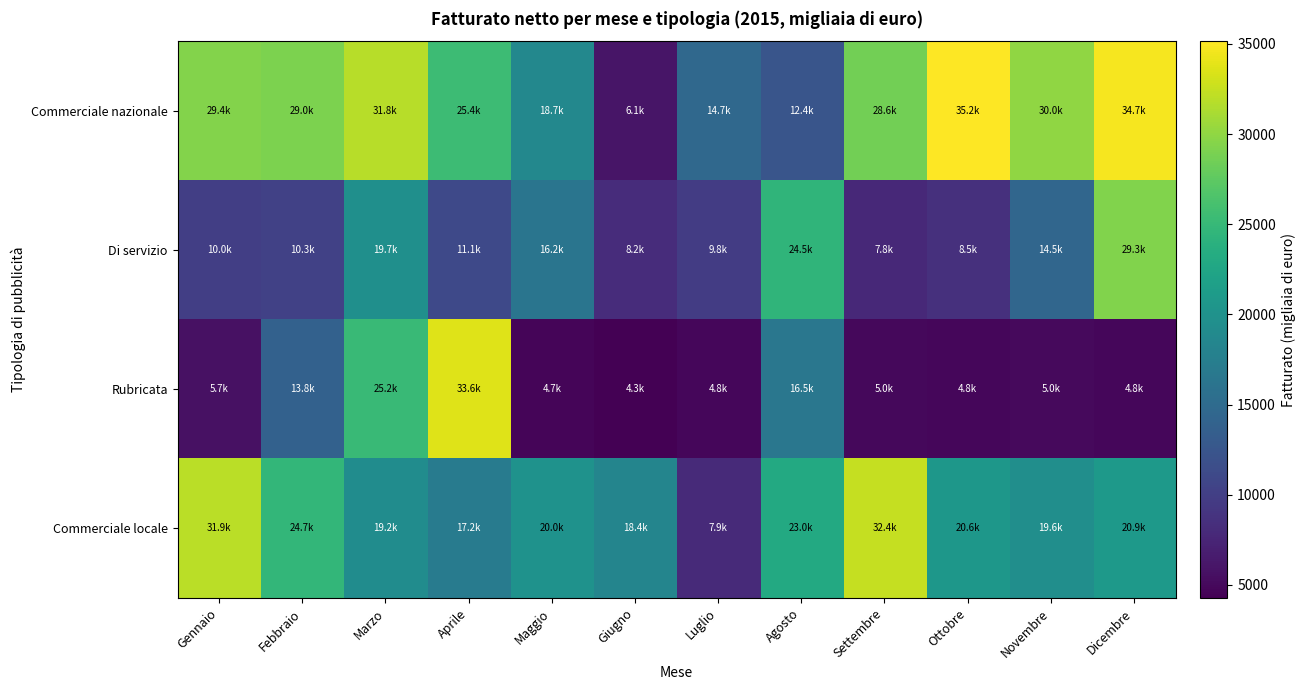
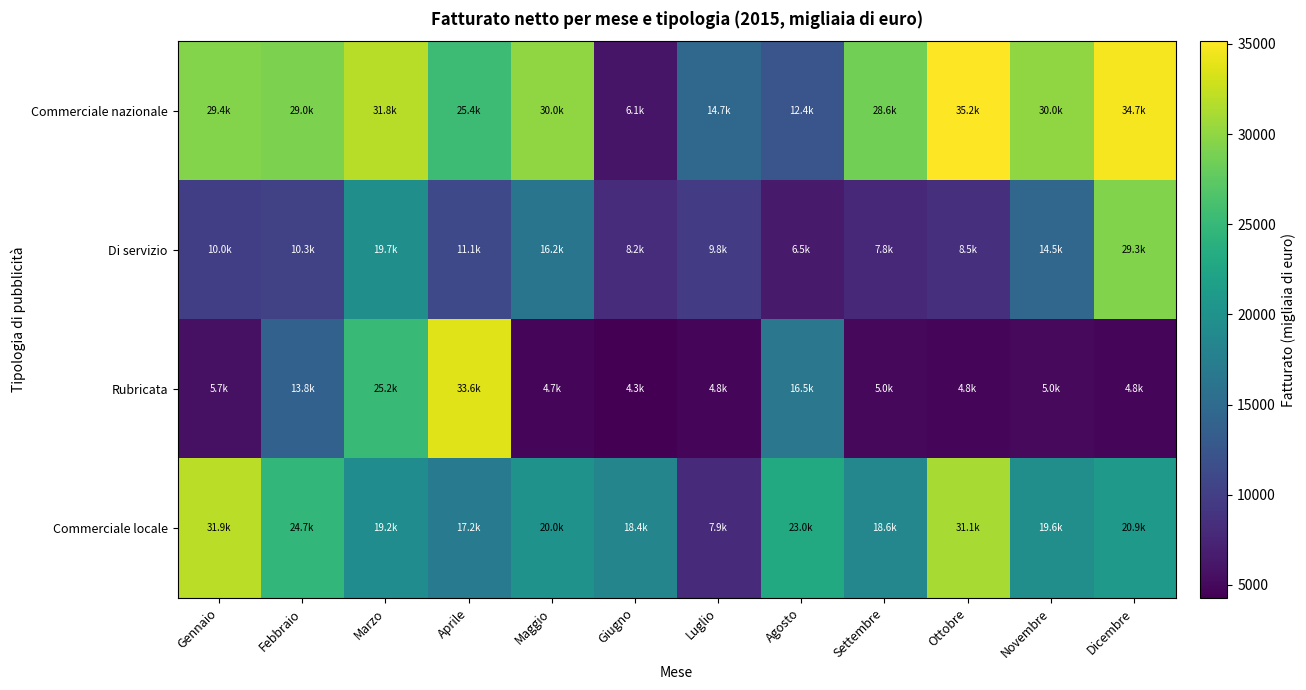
Commerciale nazionale, Maggio: 18.7k -> 30.0k
Di servizio, Agosto: 24.5k -> 6.5k
Commerciale locale, Settembre: 32.4k -> 18.6k
Commerciale locale, Ottobre: 20.6k -> 31.1k
